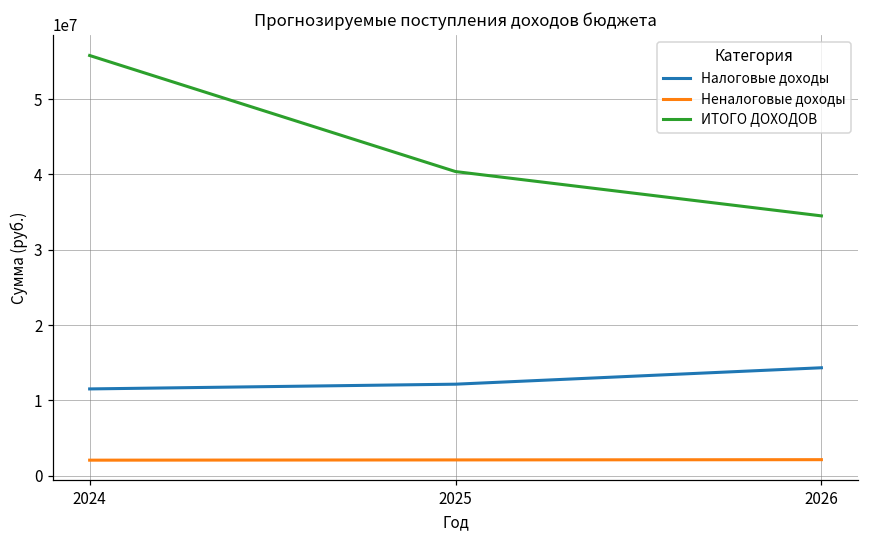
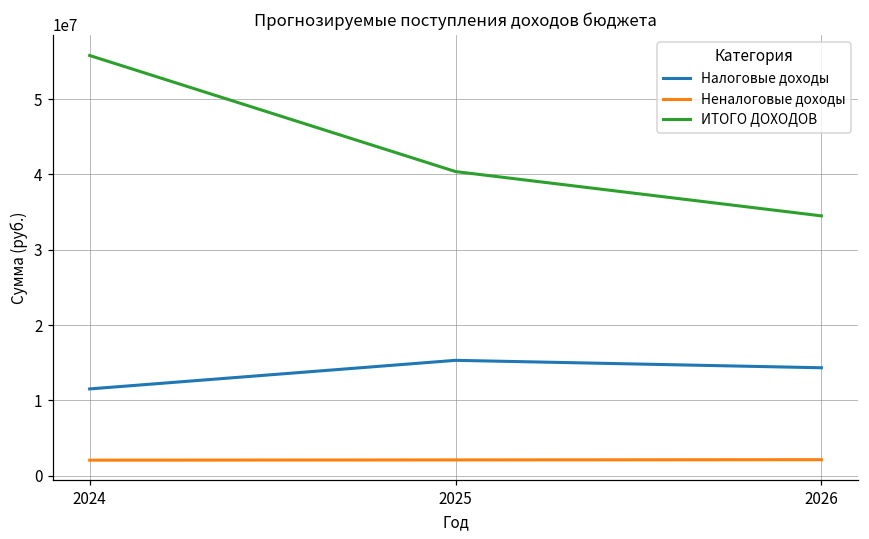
Налоговые доходы, 2025: 12000000 -> 15000000
